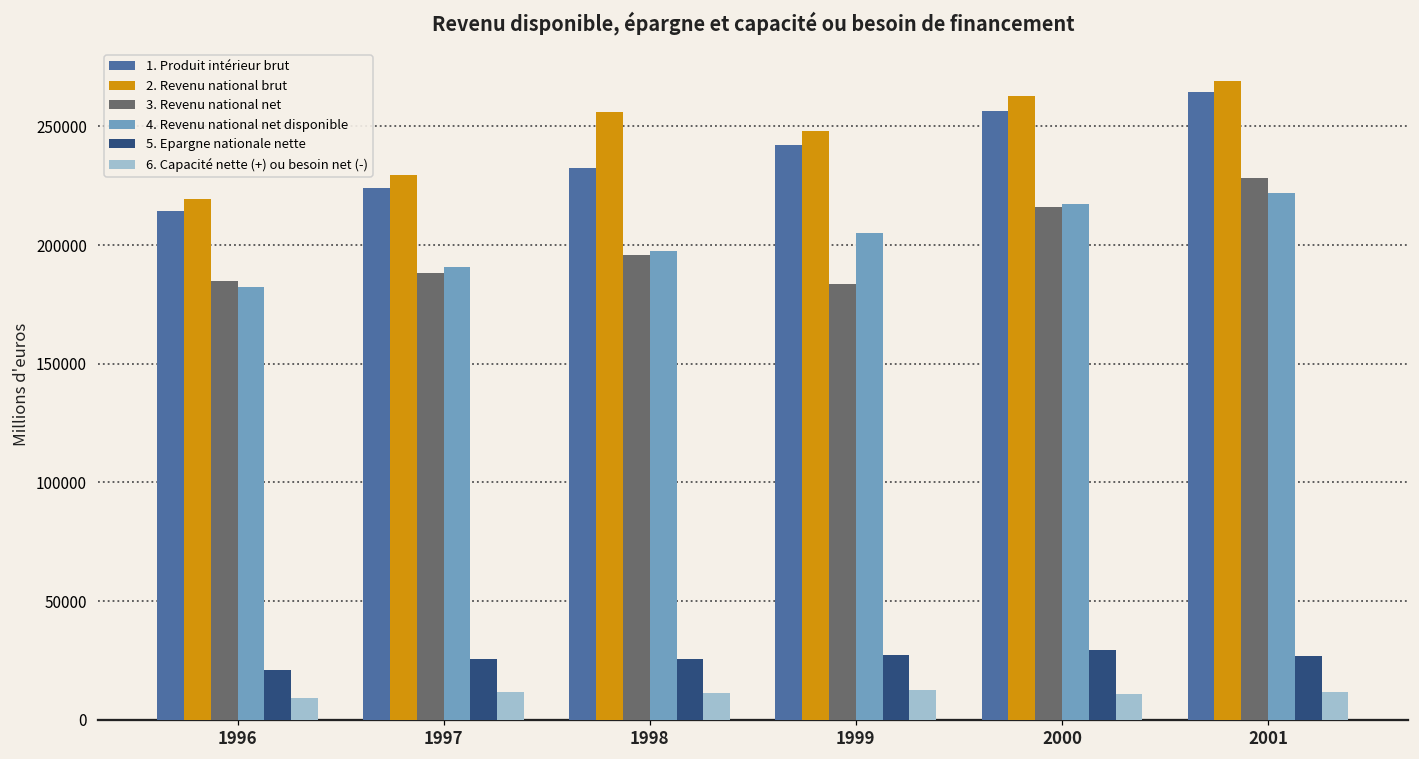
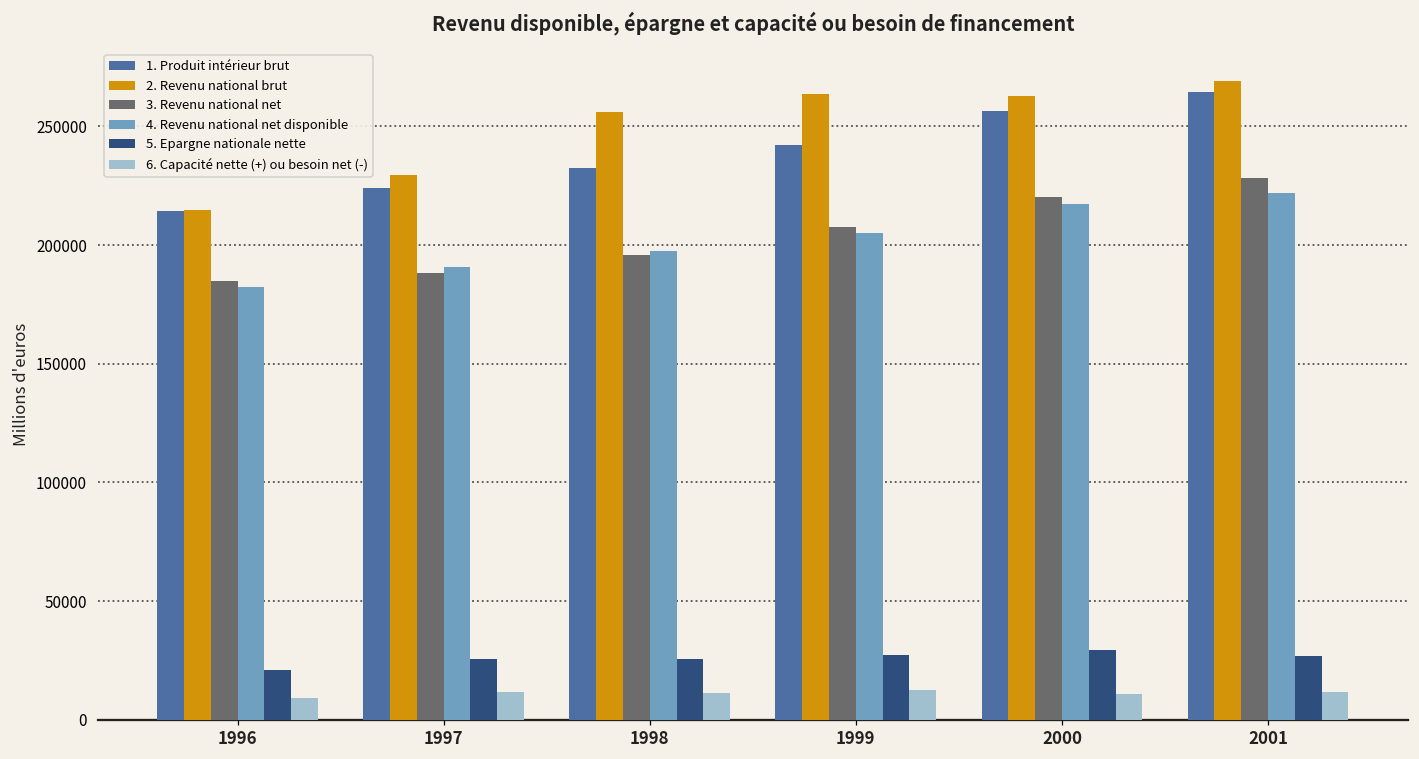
2. Revenu national brut, 1996: 219000 -> 215000
2. Revenu national brut, 1999: 248000 -> 264000
3. Revenu national net, 1999: 184000 -> 208000
3. Revenu national net, 2000: 216000 -> 220000
